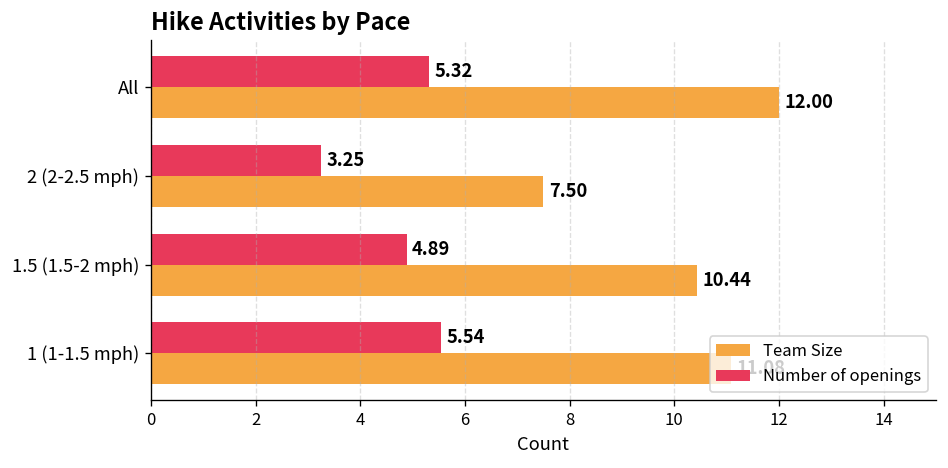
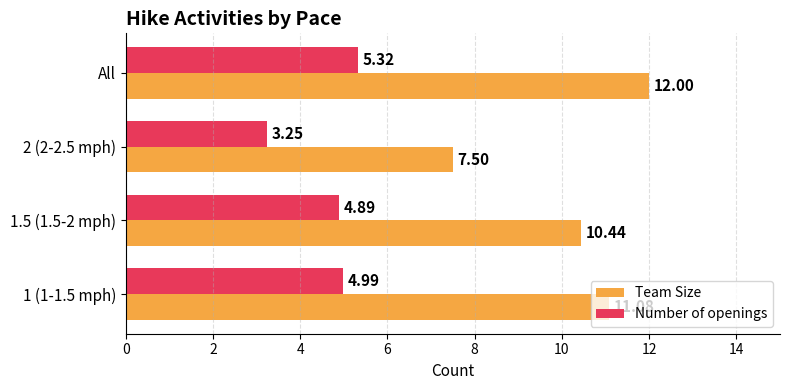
Number of openings, 1 (1-1.5 mph): 5.54 -> 4.99
